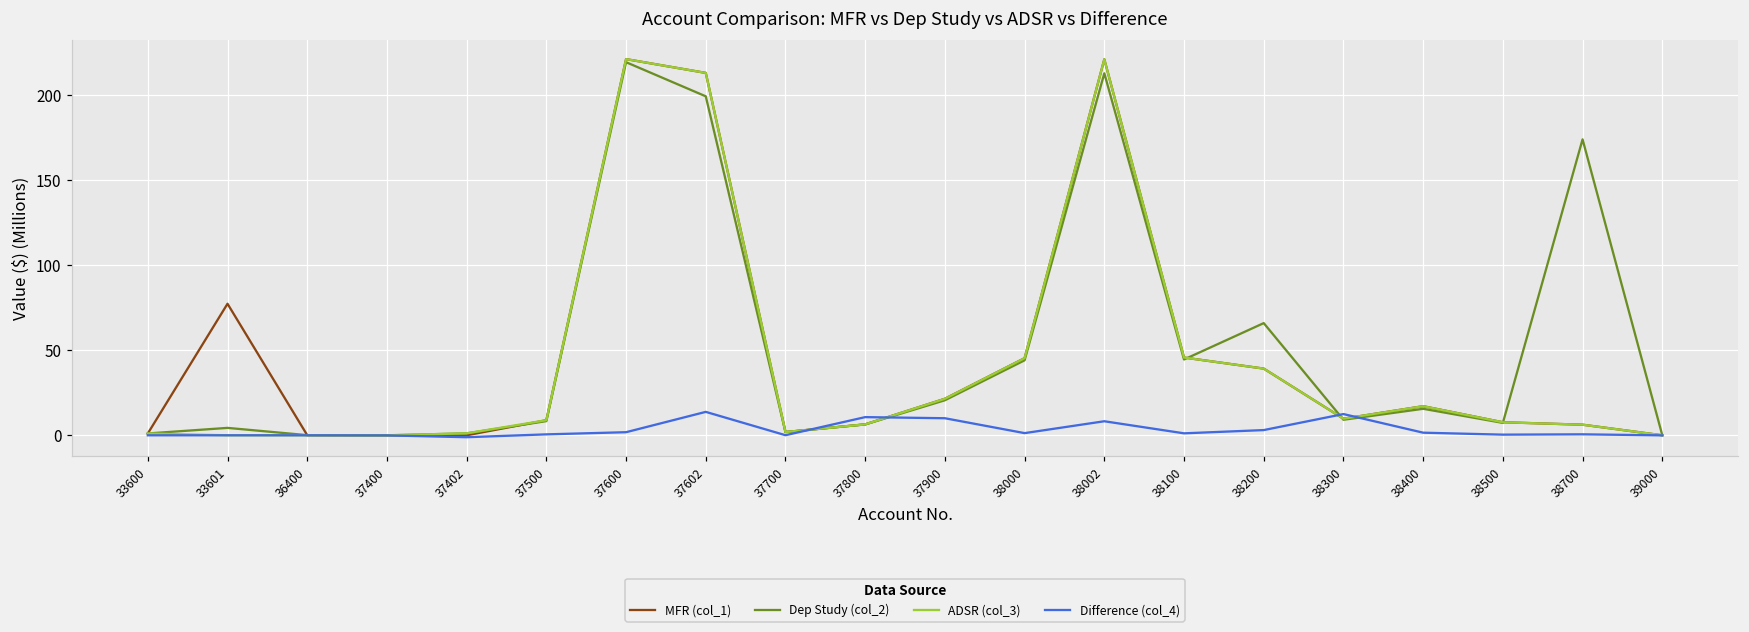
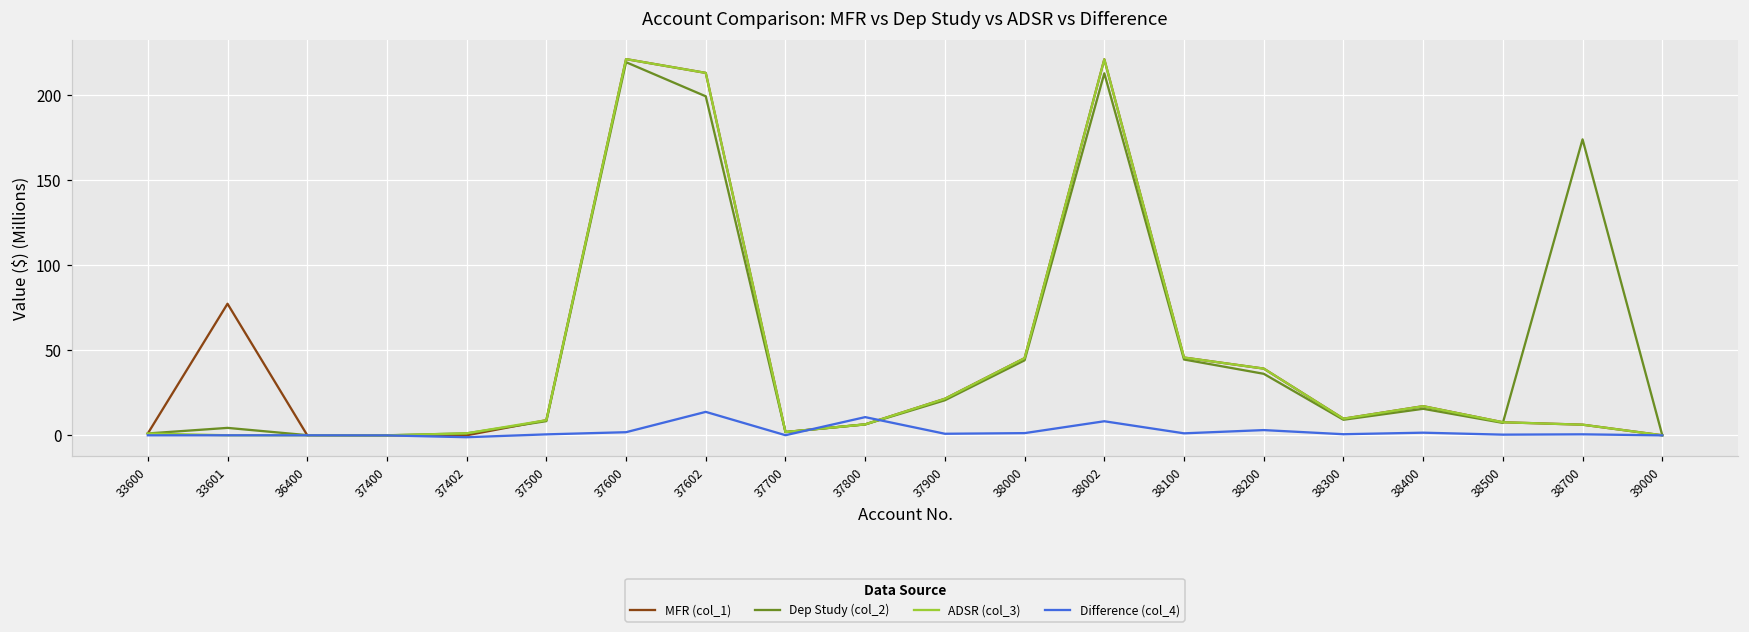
Difference (col_4), 37900: 10 -> 1
Dep Study (col_2), 38200: 66 -> 36
Difference (col_4), 38300: 12 -> 1
